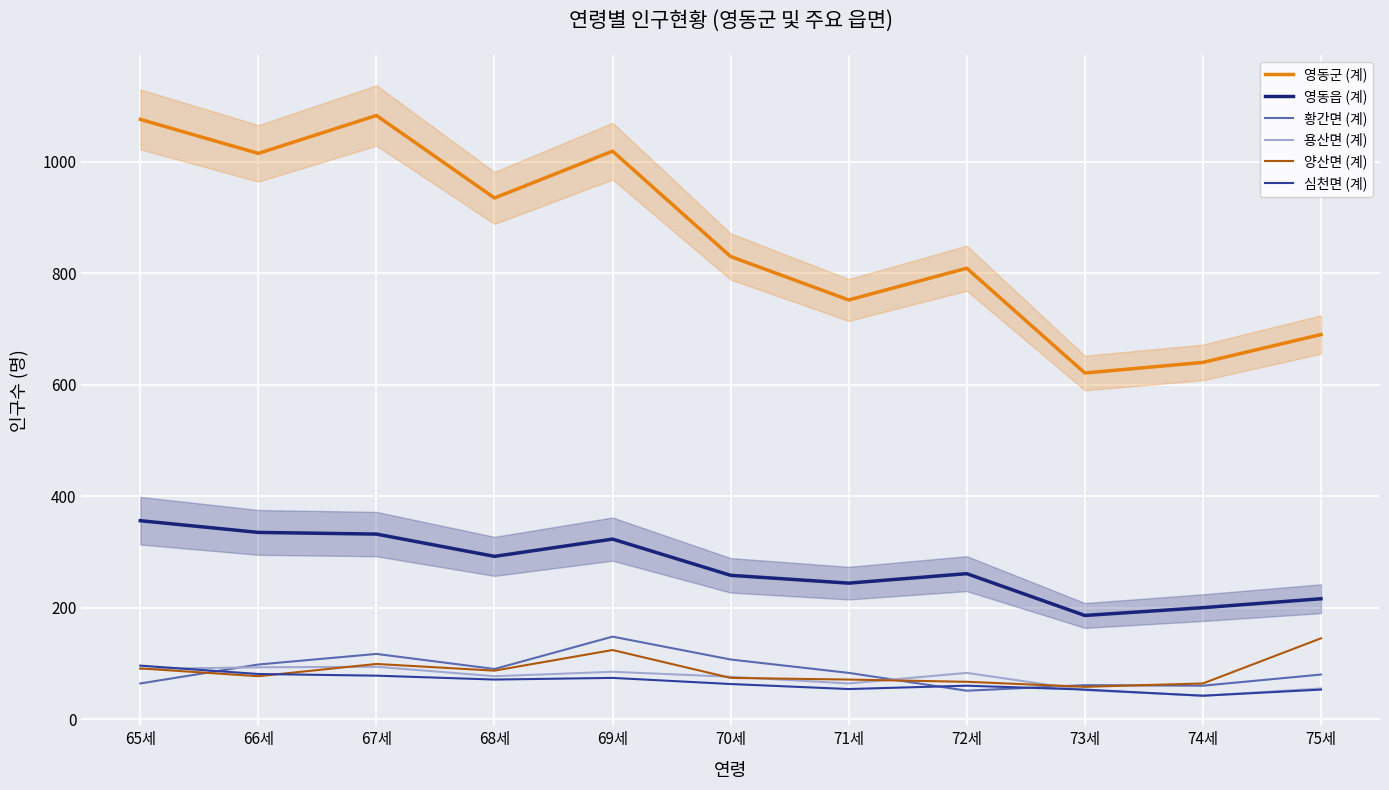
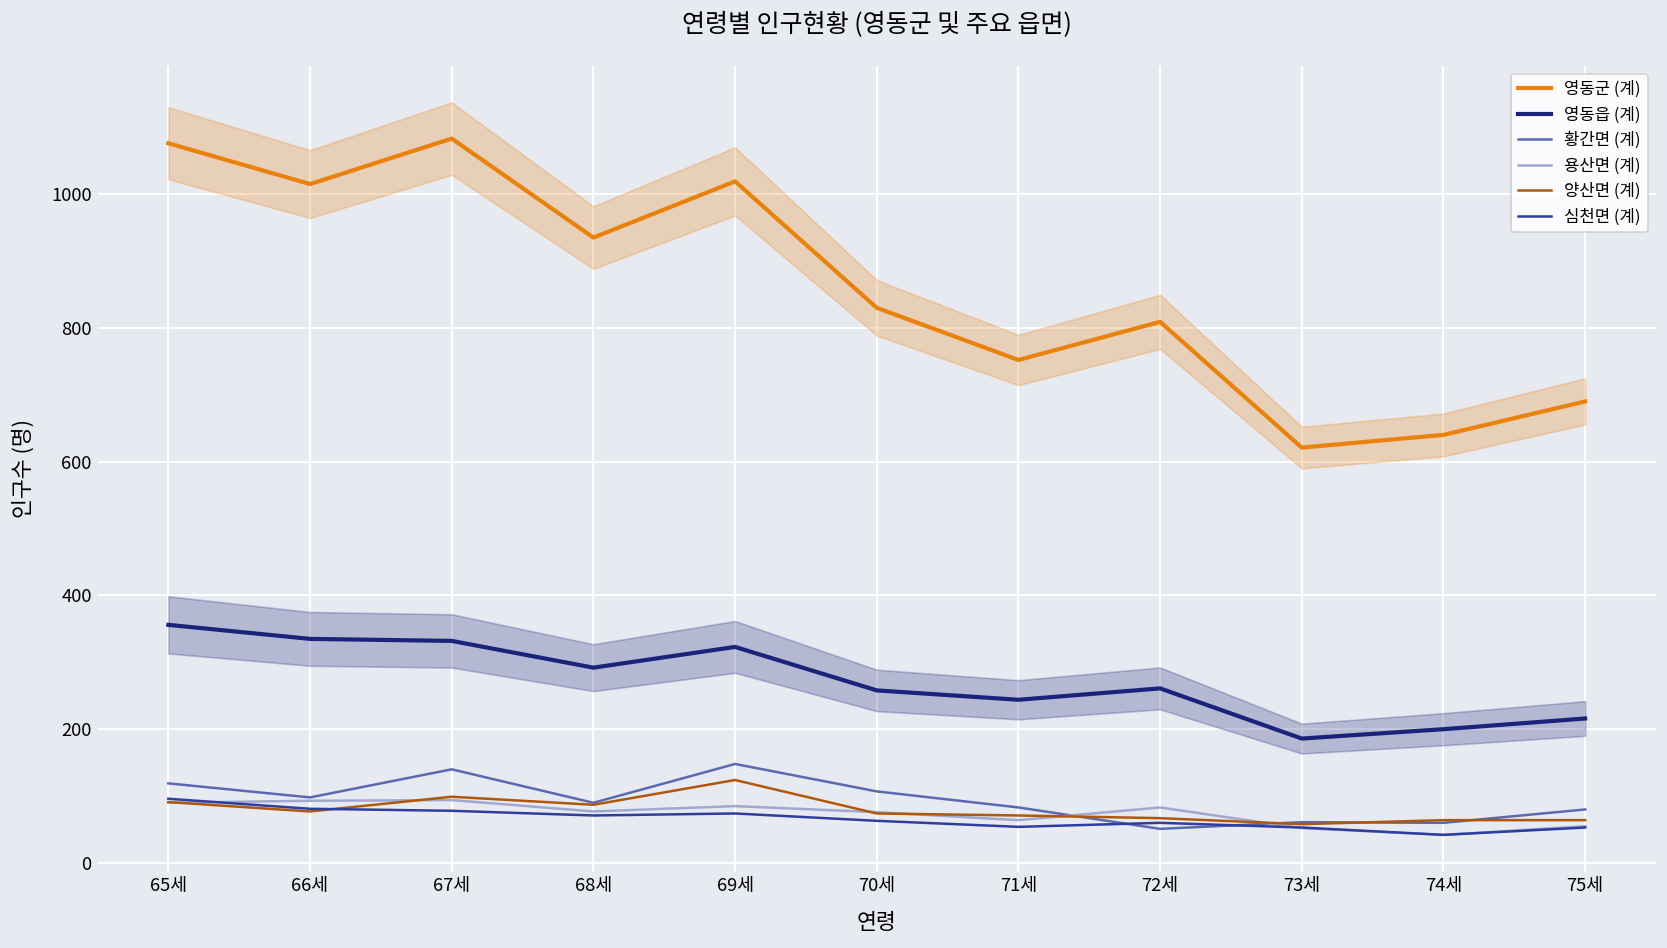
황간면 (계), 65세: 60 -> 120
황간면 (계), 67세: 120 -> 140
양산면 (계), 75세: 150 -> 60
